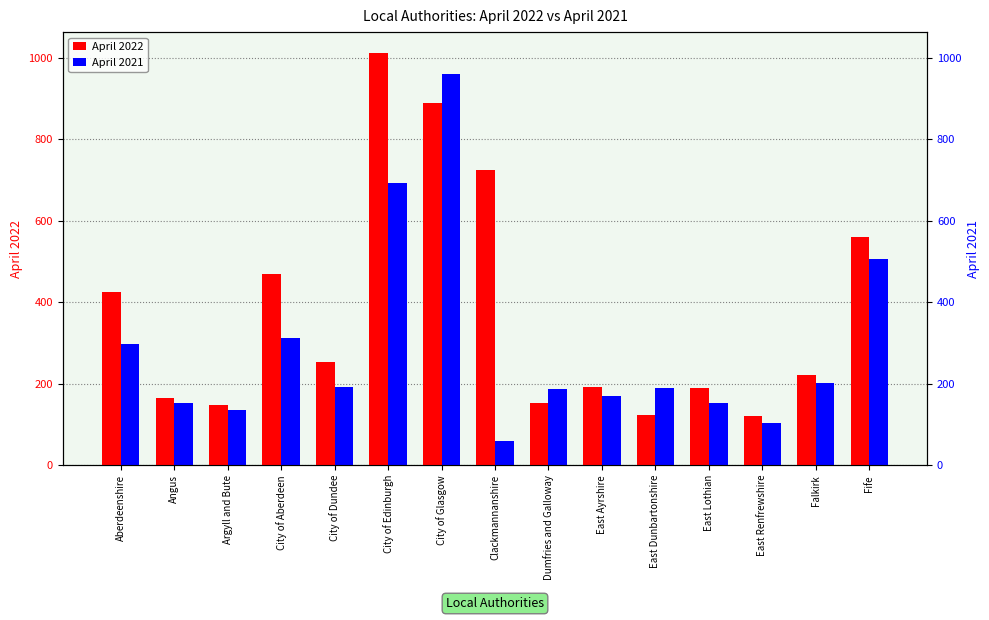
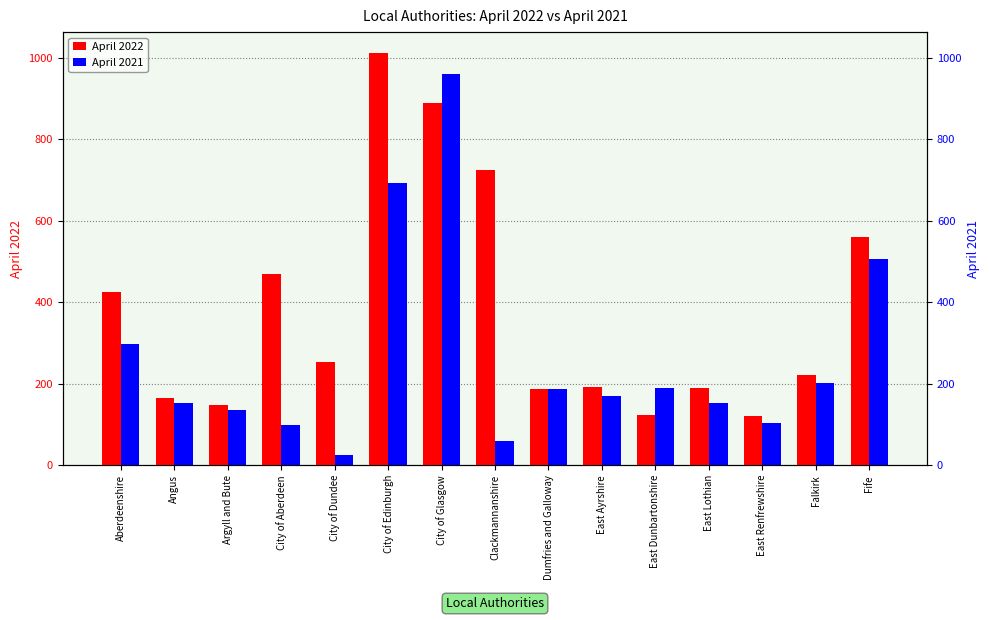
April 2021, City of Aberdeen: 310 -> 100
April 2021, City of Dundee: 190 -> 30
April 2022, Dumfries and Galloway: 150 -> 190
